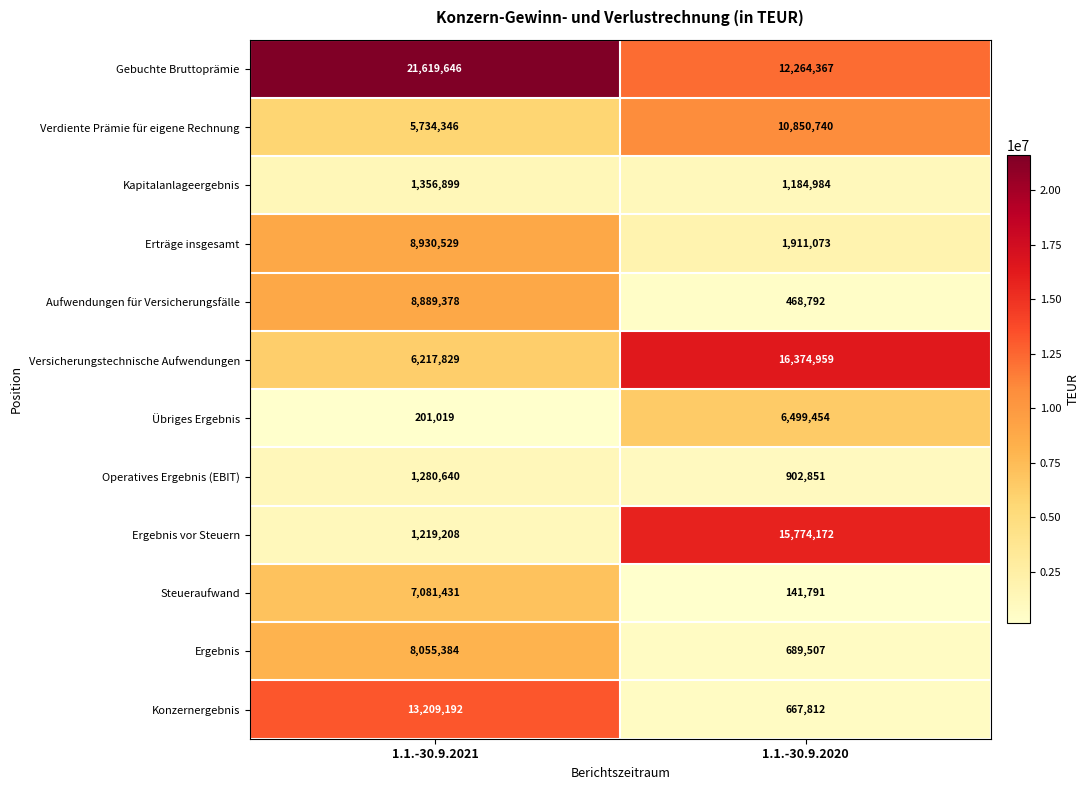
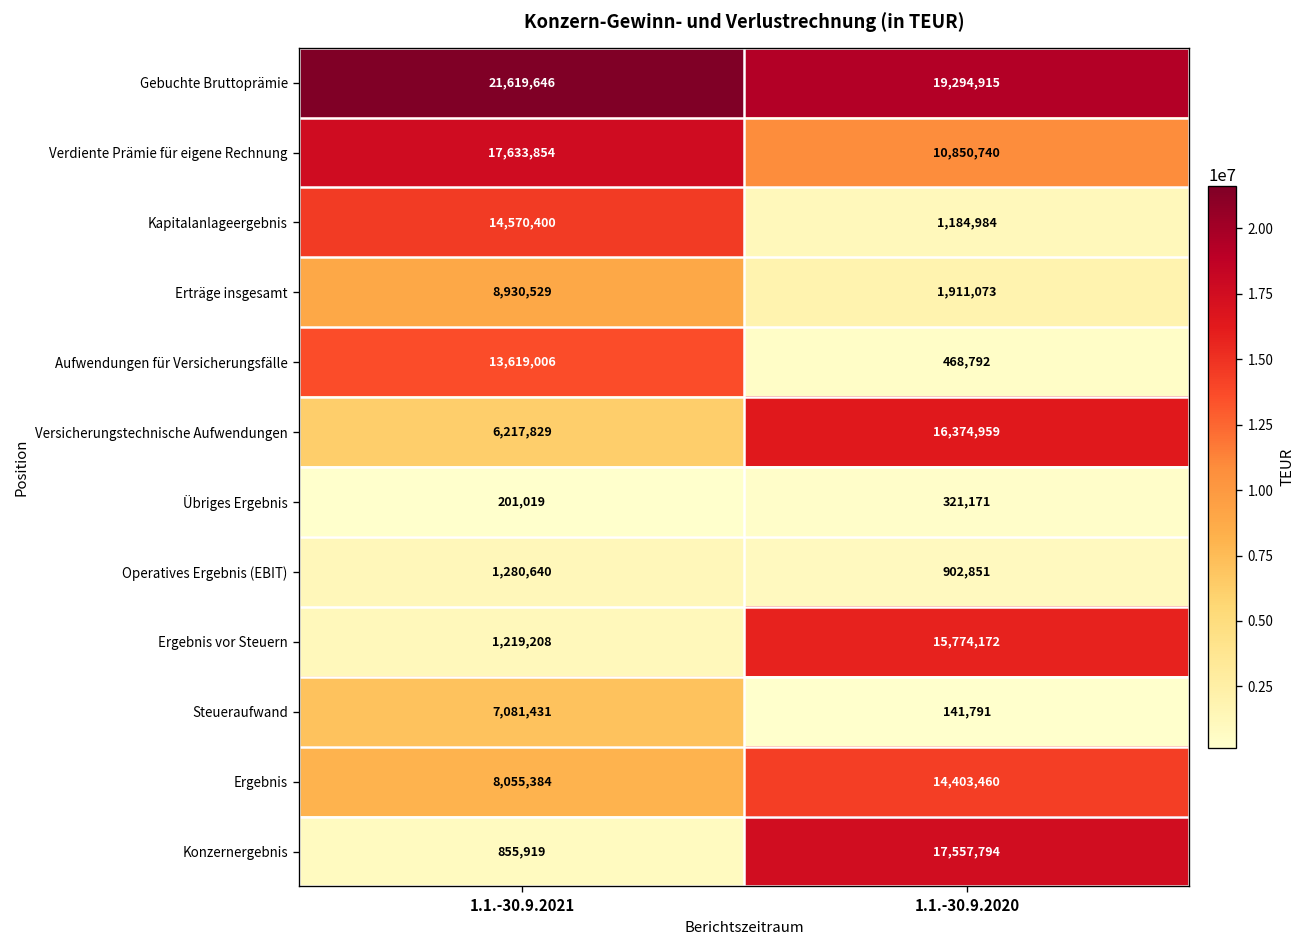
Gebuchte Bruttoprämie, 1.1.-30.9.2020: 12,264,367 -> 19,294,915
Verdiente Prämie für eigene Rechnung, 1.1.-30.9.2021: 5,734,346 -> 17,633,854
Kapitalanlageergebnis, 1.1.-30.9.2021: 1,356,899 -> 14,570,400
Aufwendungen für Versicherungsfälle, 1.1.-30.9.2021: 8,889,378 -> 13,619,006
Übriges Ergebnis, 1.1.-30.9.2020: 6,499,454 -> 321,171
Ergebnis, 1.1.-30.9.2020: 689,507 -> 14,403,460
Konzernergebnis, 1.1.-30.9.2021: 13,209,192 -> 855,919
Konzernergebnis, 1.1.-30.9.2020: 667,812 -> 17,557,794
